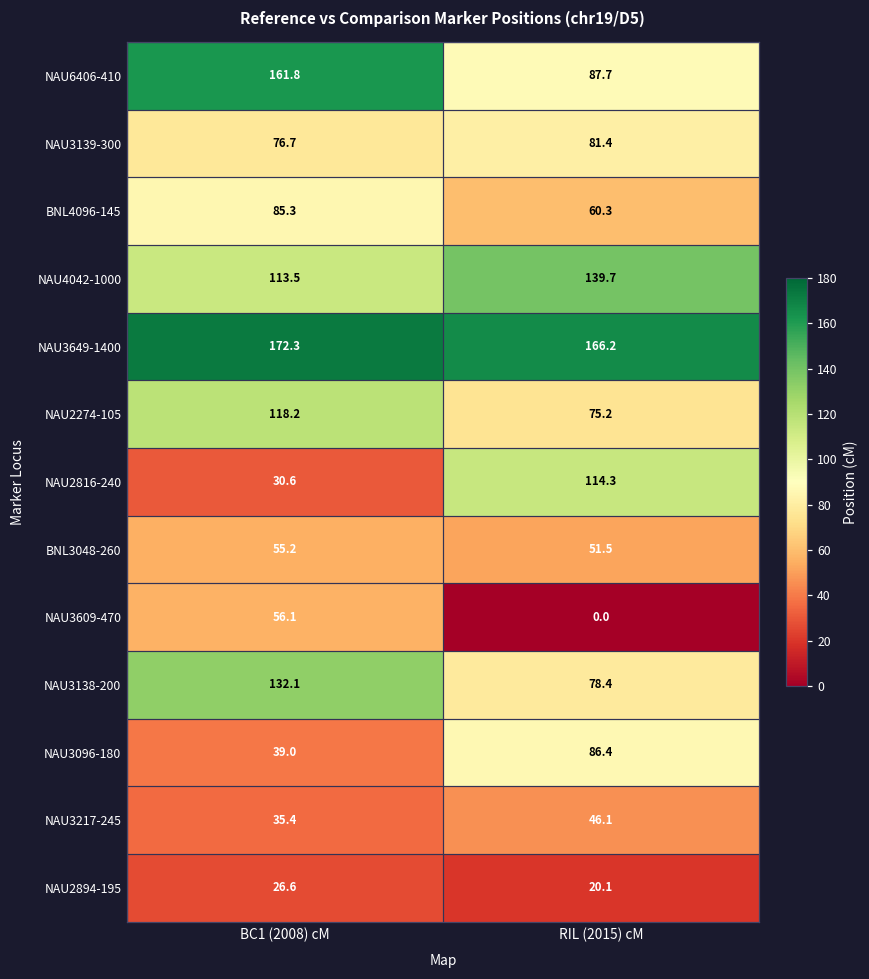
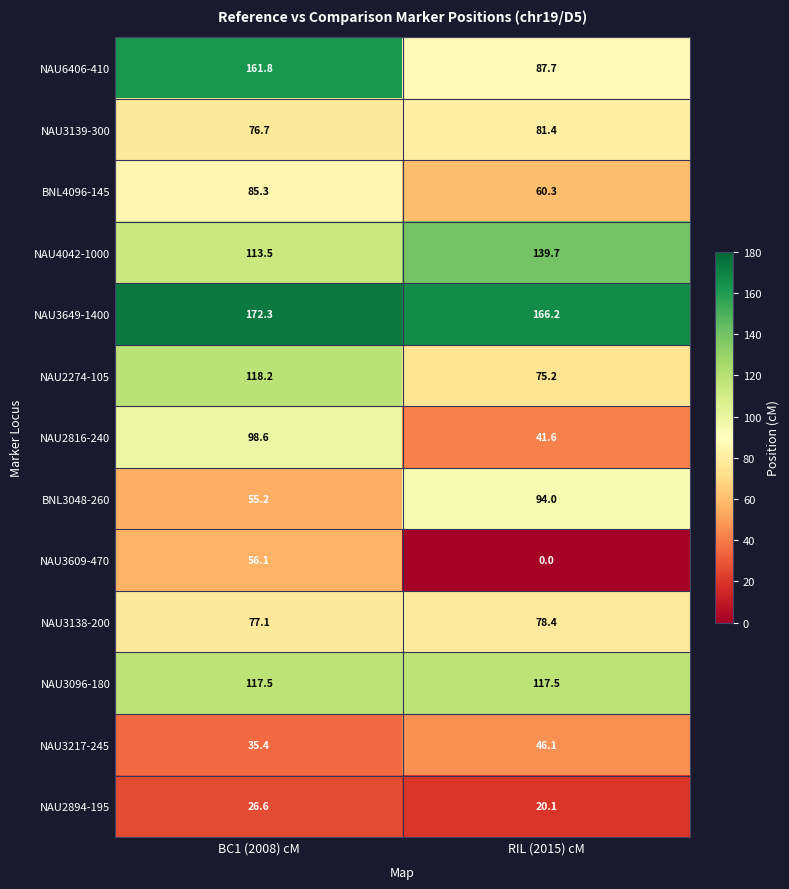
NAU2816-240, BC1 (2008) cM: 30.6 -> 98.6
NAU2816-240, RIL (2015) cM: 114.3 -> 41.6
BNL3048-260, RIL (2015) cM: 51.5 -> 94.0
NAU3138-200, BC1 (2008) cM: 132.1 -> 77.1
NAU3096-180, BC1 (2008) cM: 39.0 -> 117.5
NAU3096-180, RIL (2015) cM: 86.4 -> 117.5
